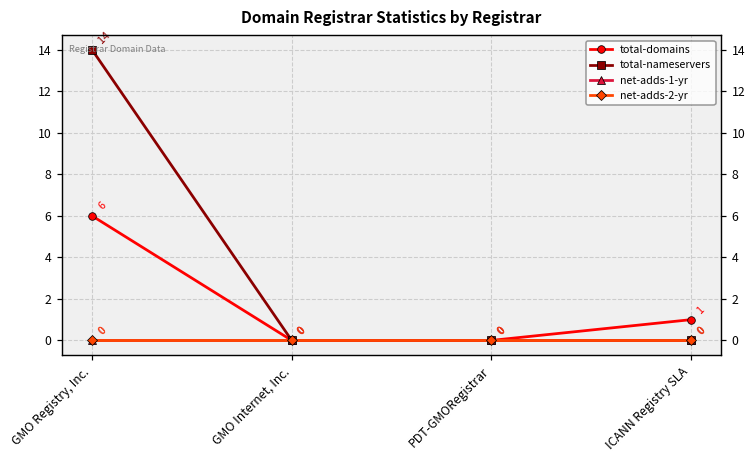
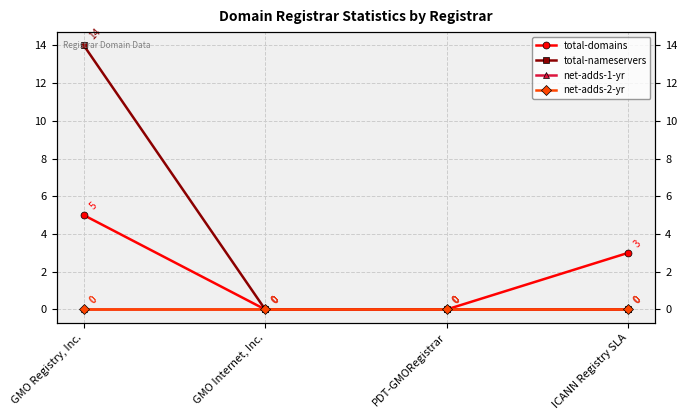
total-domains, GMO Registry, Inc.: 6 -> 5
total-domains, ICANN Registry SLA: 1 -> 3
